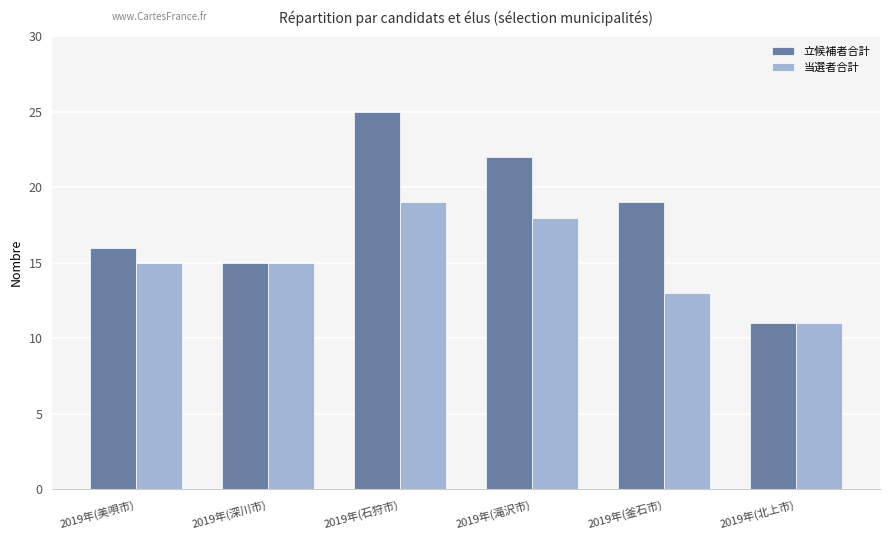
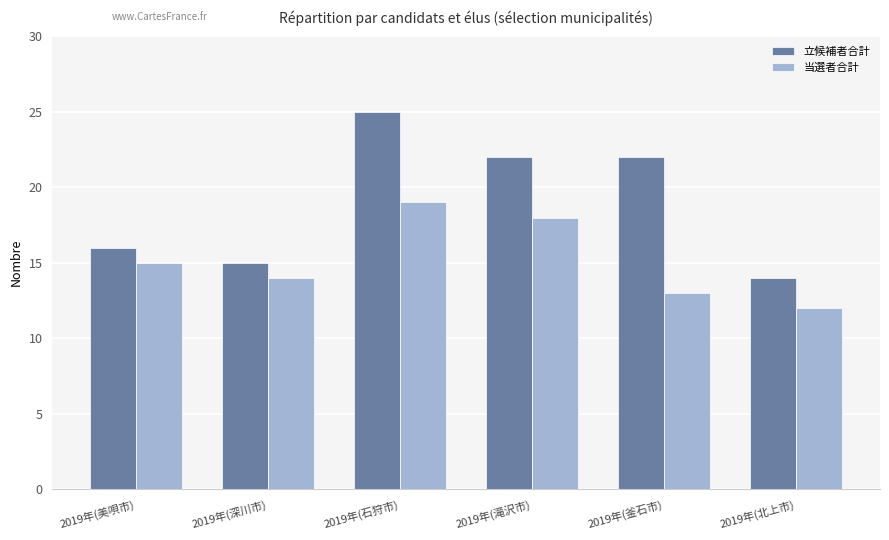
当選者合計, 2019年(深川市): 15 -> 14
立候補者合計, 2019年(釜石市): 19 -> 22
立候補者合計, 2019年(北上市): 11 -> 14
当選者合計, 2019年(北上市): 11 -> 12
